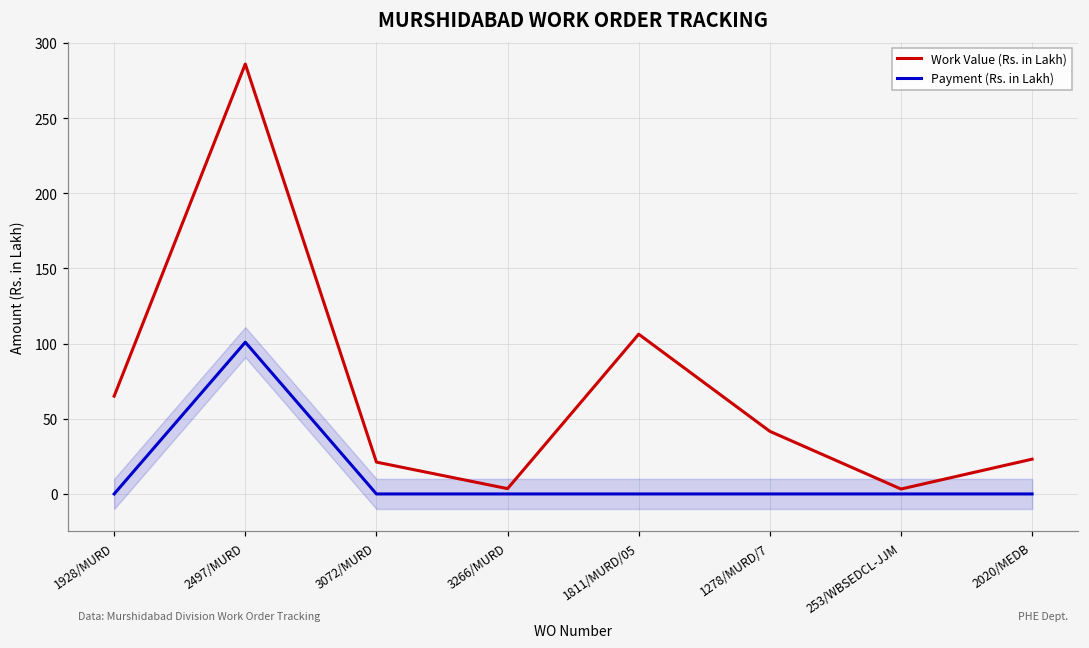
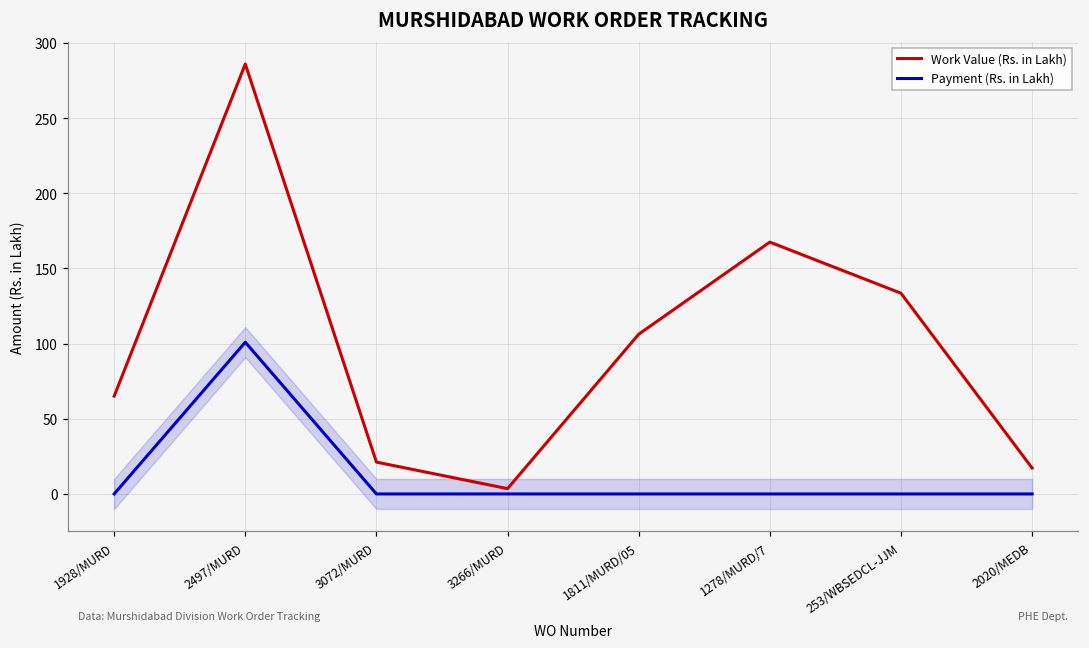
Work Value (Rs. in Lakh), 1278/MURD/7: 42 -> 168
Work Value (Rs. in Lakh), 253/WBSEDCL-JJM: 3 -> 134
Work Value (Rs. in Lakh), 2020/MEDB: 23 -> 17
